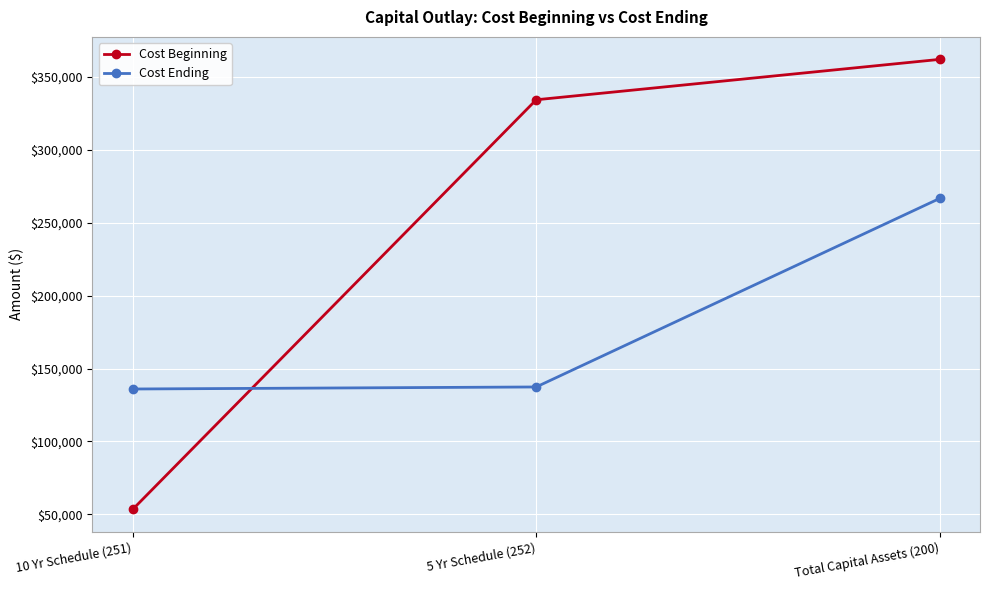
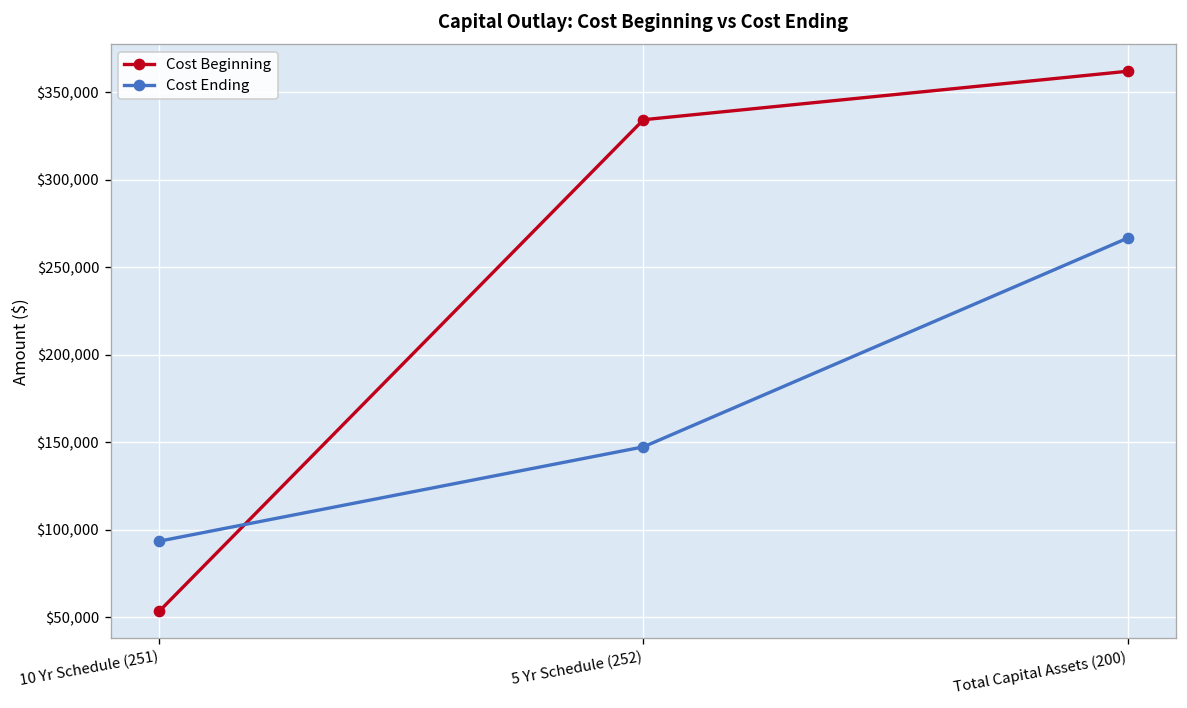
Cost Ending, 10 Yr Schedule (251): $136,000 -> $94,000
Cost Ending, 5 Yr Schedule (252): $137,000 -> $147,000
